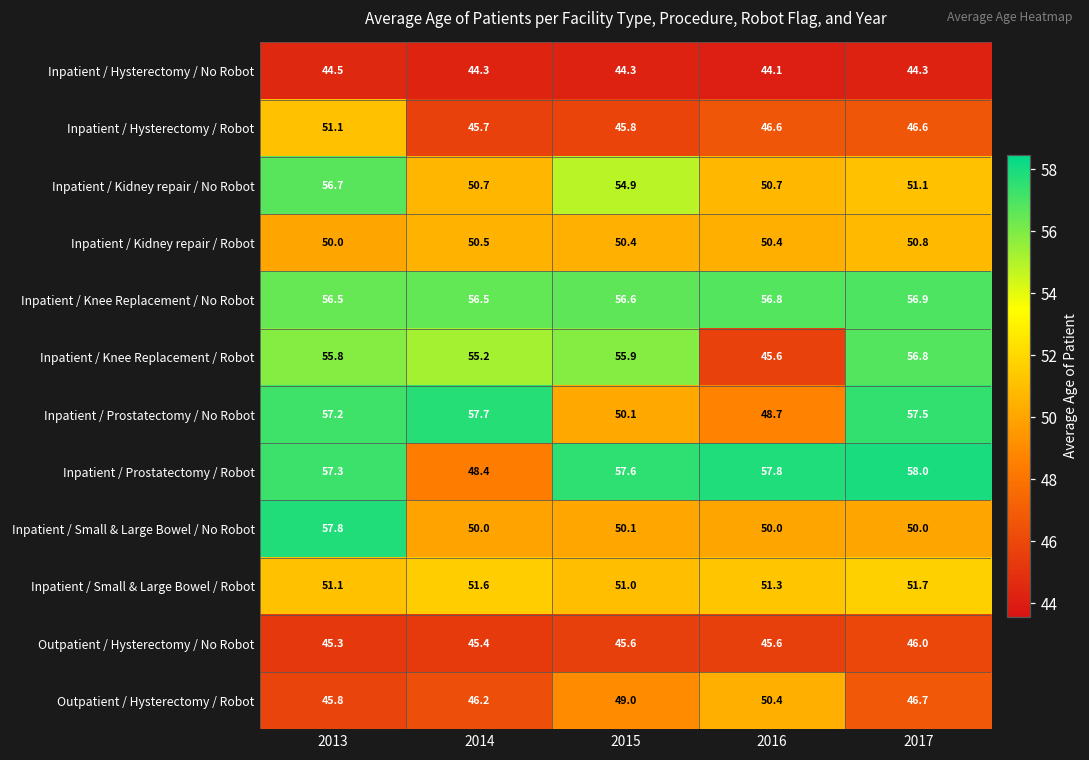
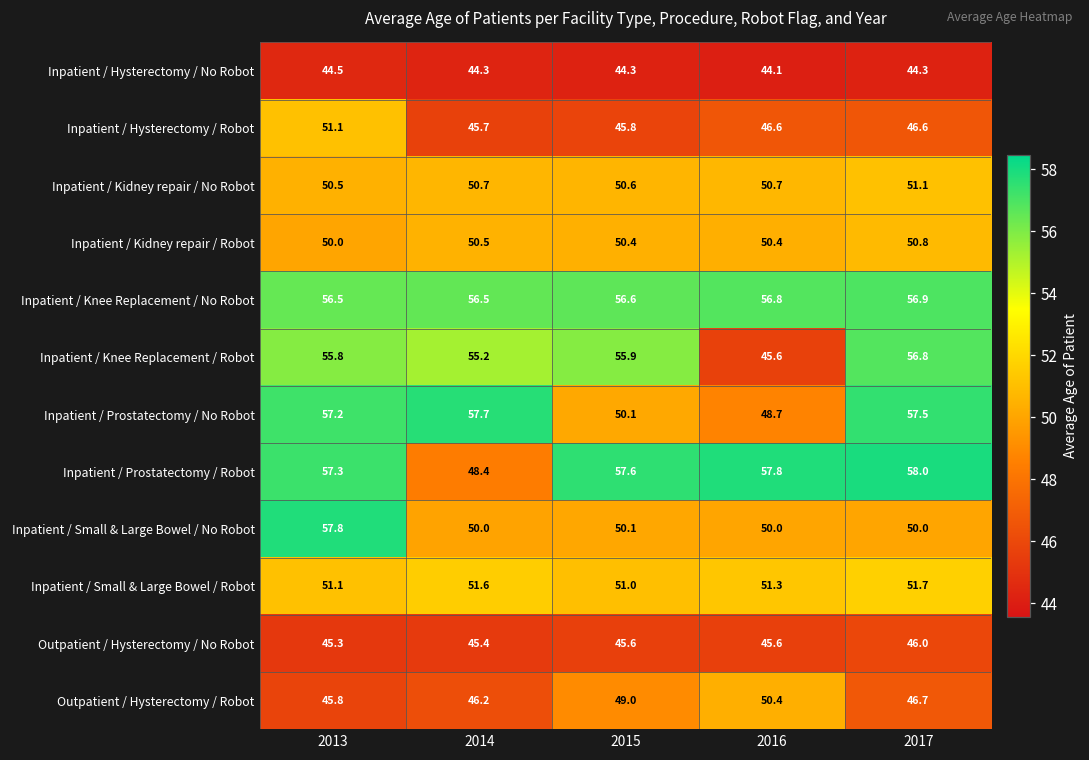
Inpatient / Kidney repair / No Robot, 2013: 56.7 -> 50.5
Inpatient / Kidney repair / No Robot, 2015: 54.9 -> 50.6
